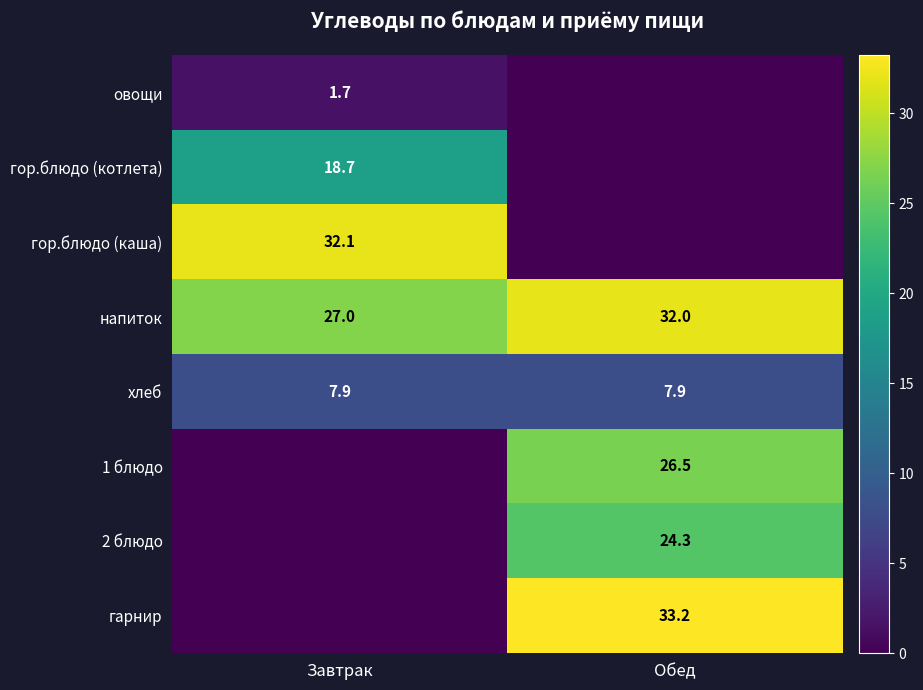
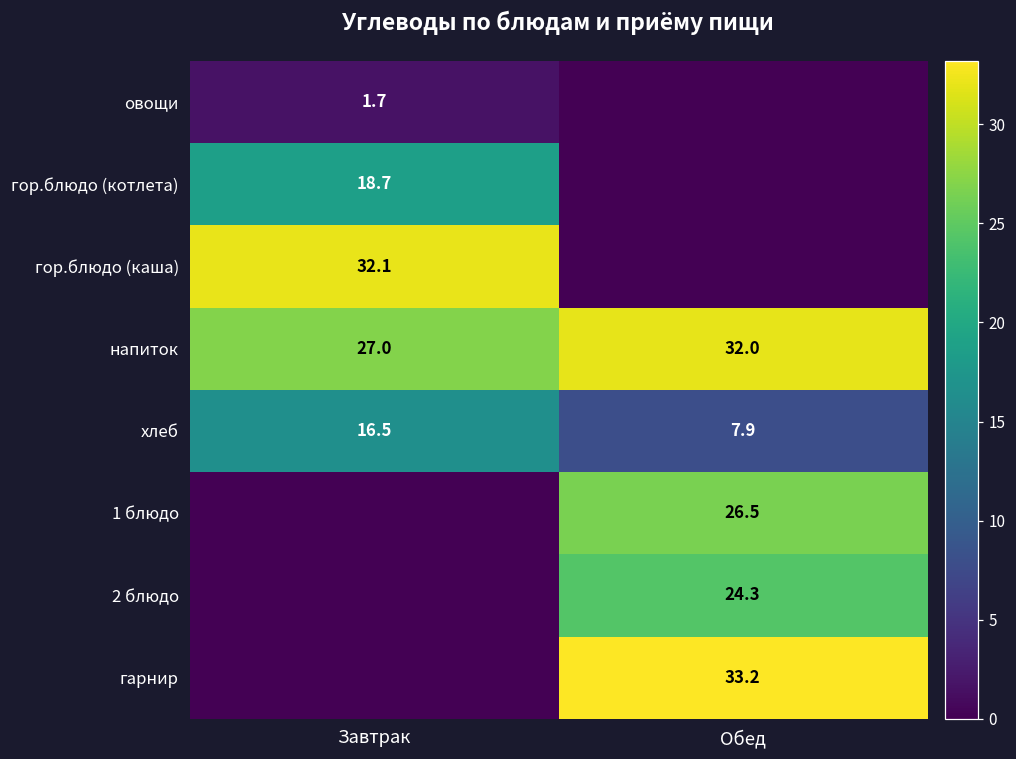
хлеб, Завтрак: 7.9 -> 16.5
